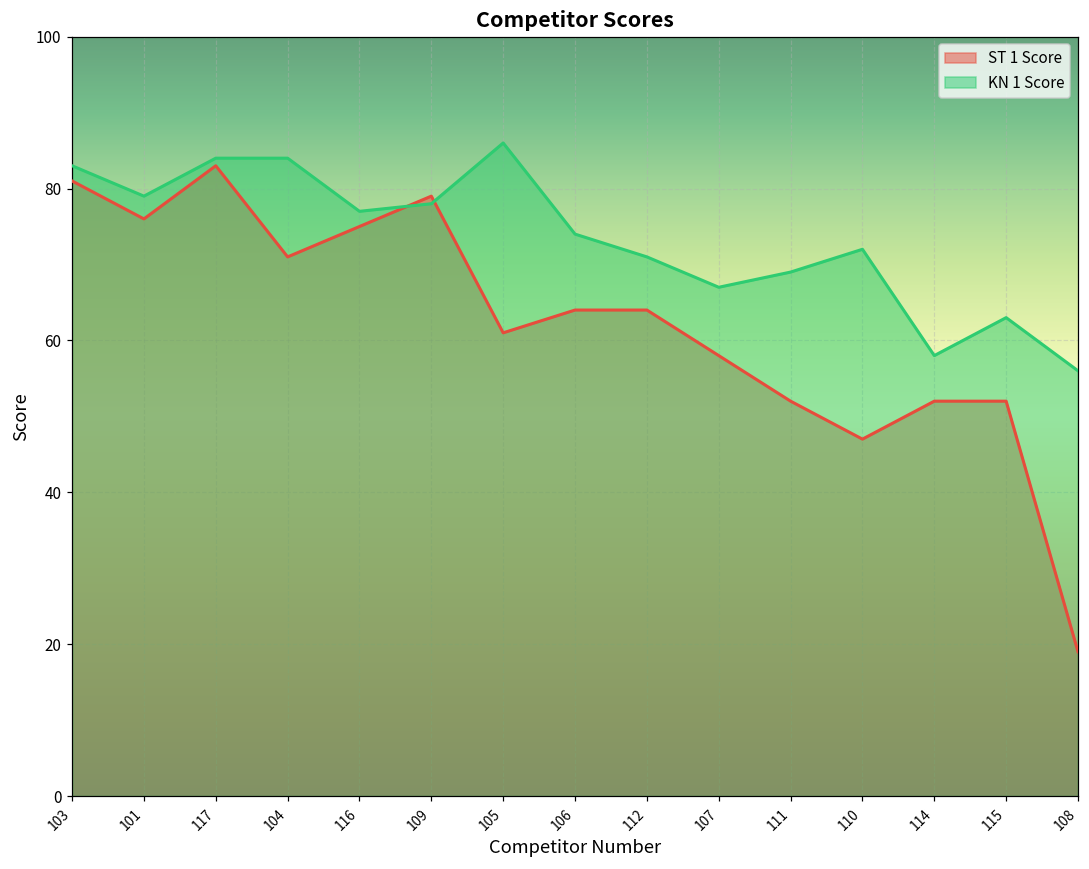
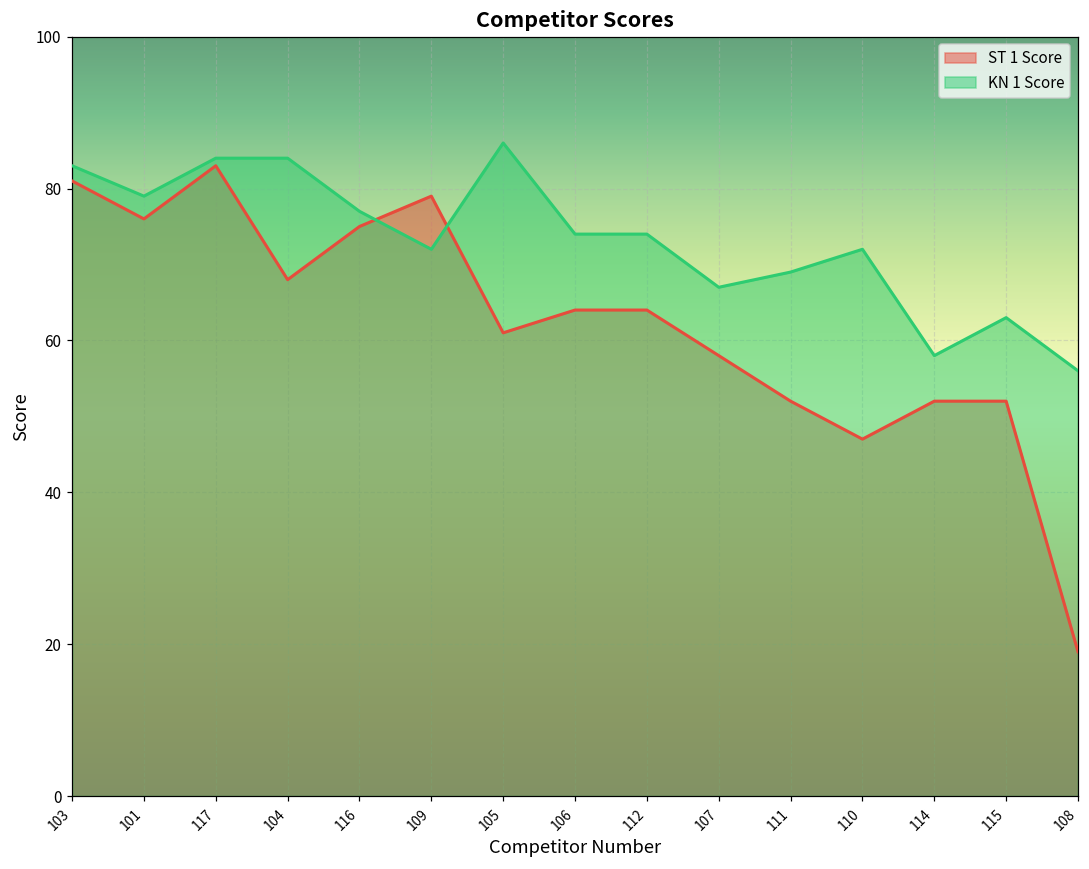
ST 1 Score, 104: 71 -> 68
KN 1 Score, 109: 78 -> 72
KN 1 Score, 112: 71 -> 74
